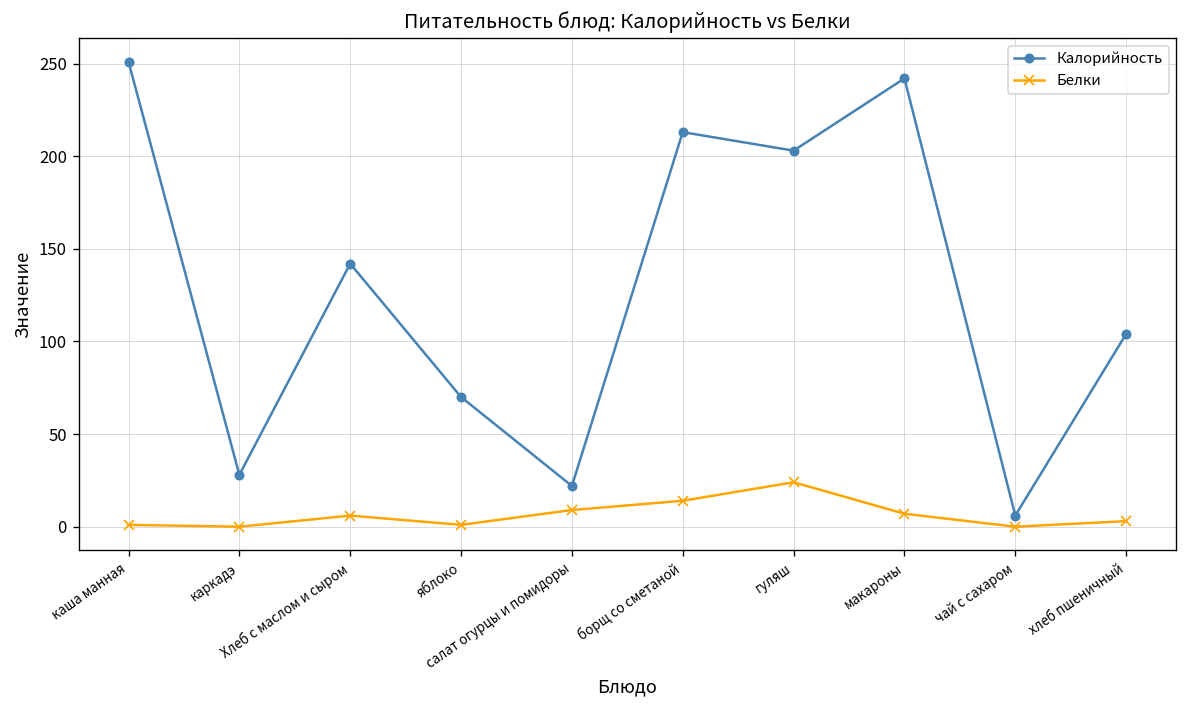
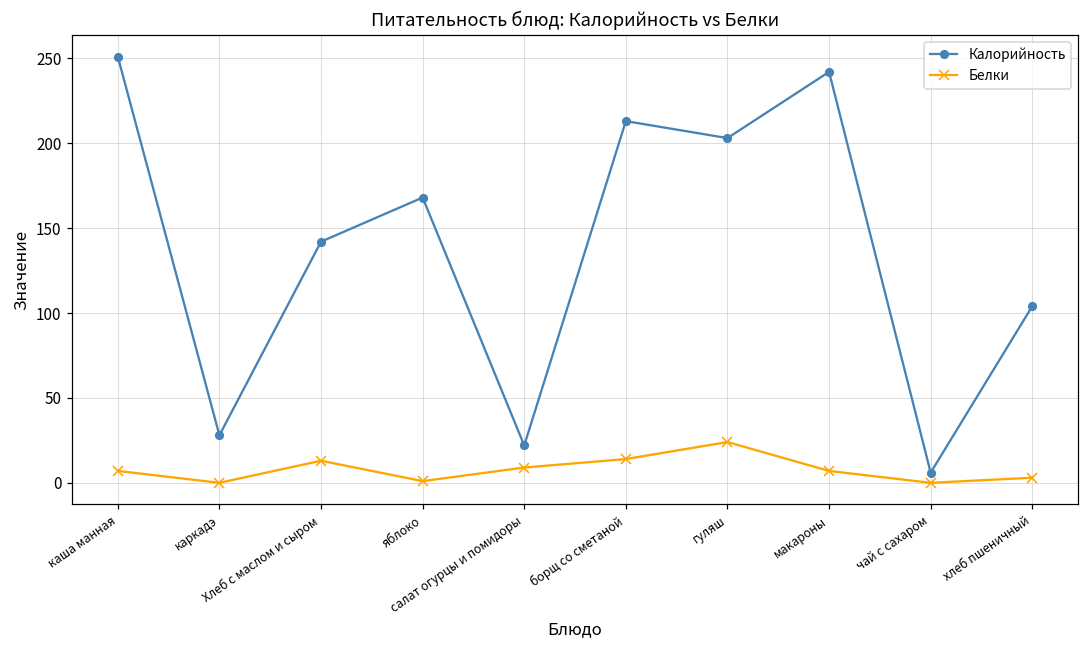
Белки, каша манная: 1 -> 7
Белки, Хлеб с маслом и сыром: 6 -> 13
Калорийность, яблоко: 70 -> 168
